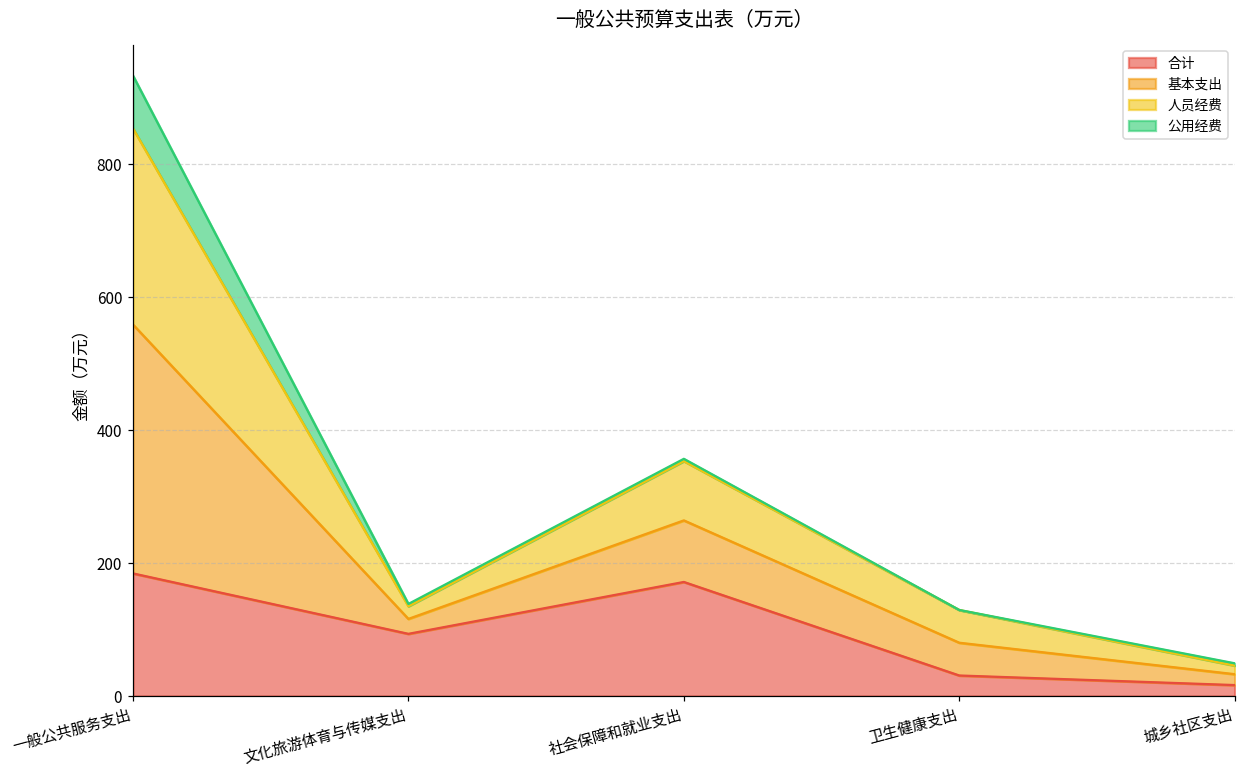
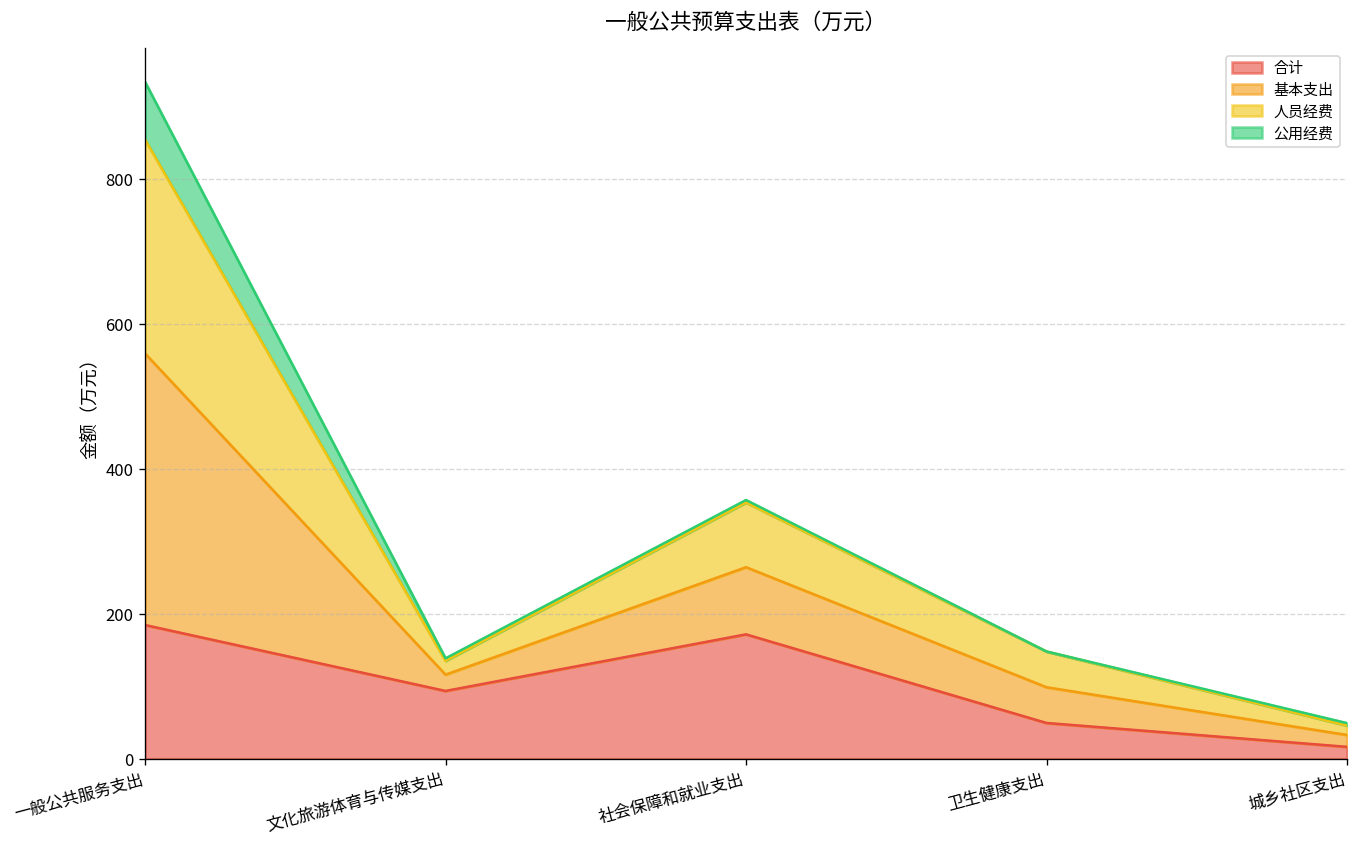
合计, 卫生健康支出: 30 -> 50
